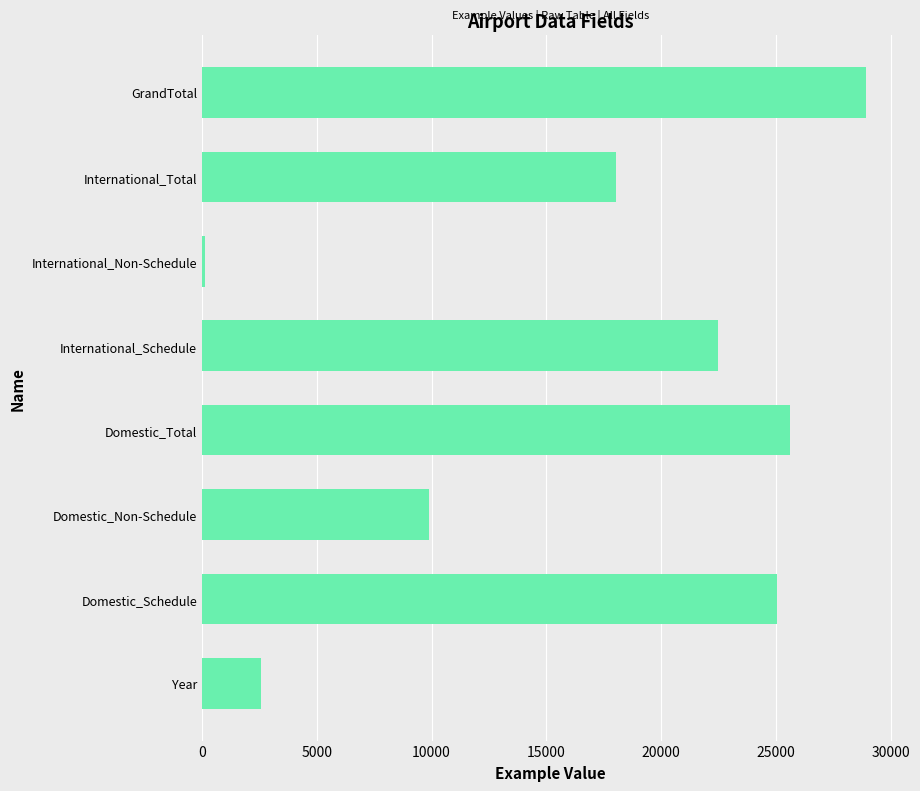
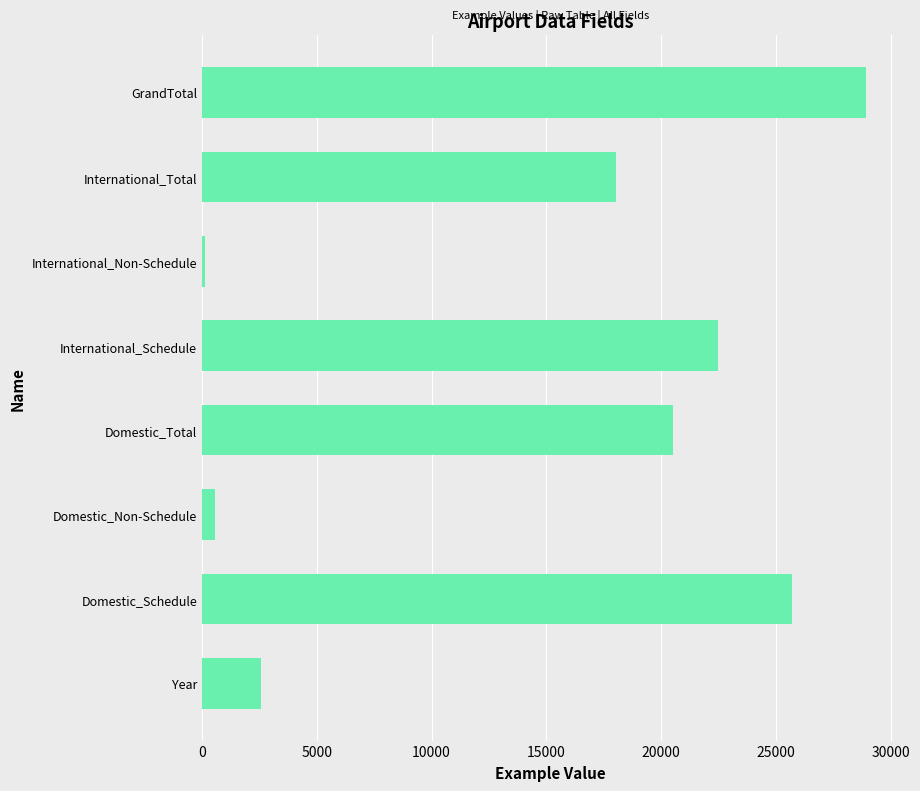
Domestic_Total: 25600 -> 20500
Domestic_Non-Schedule: 9900 -> 600
Domestic_Schedule: 25100 -> 25700
